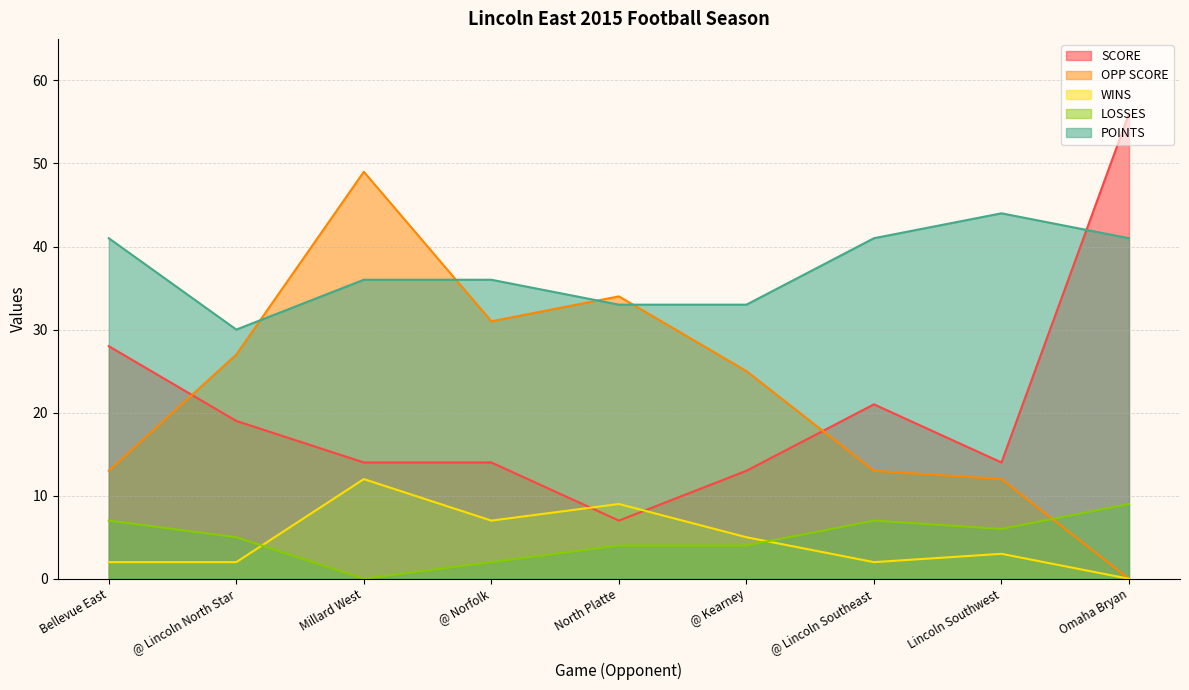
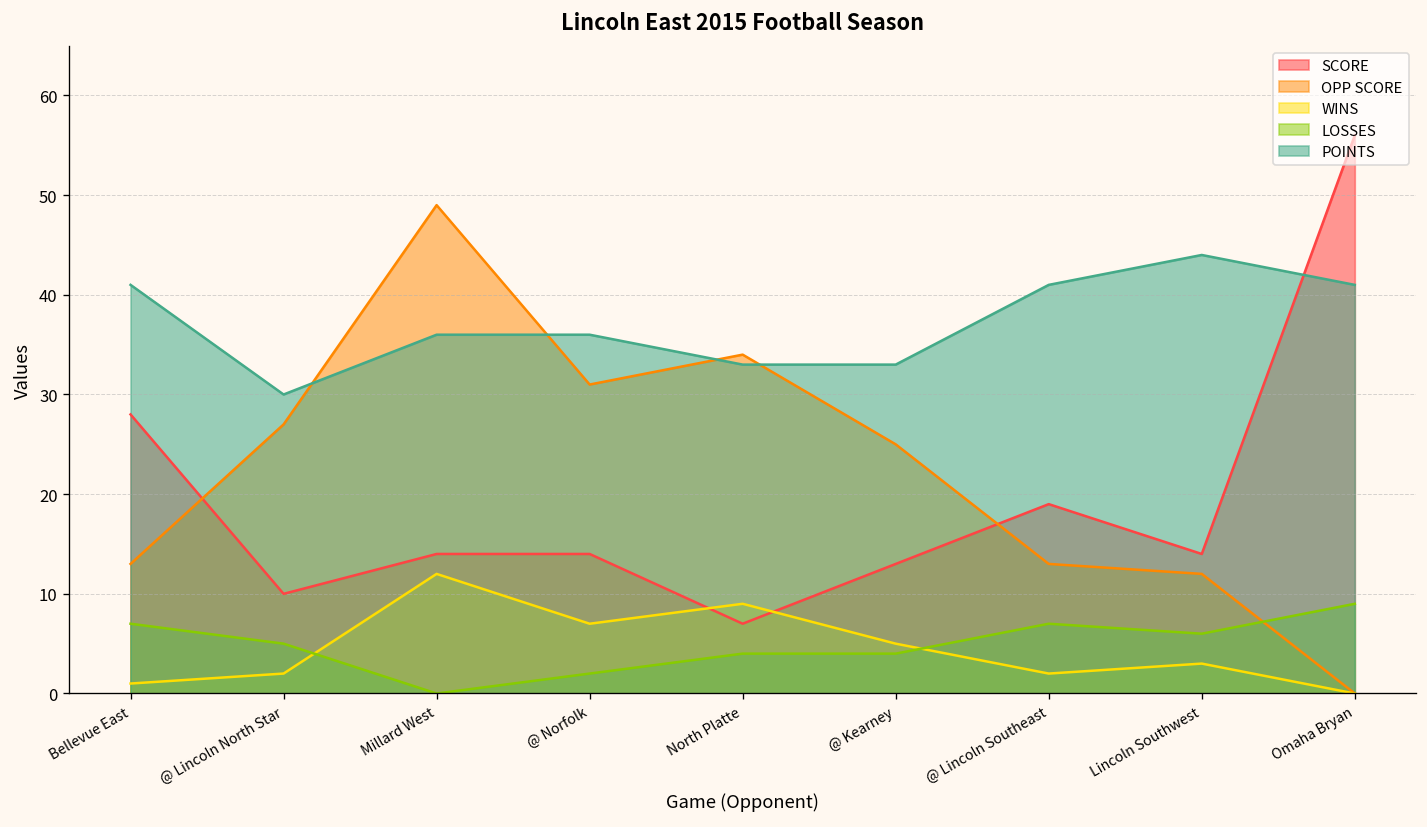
WINS, Bellevue East: 2 -> 1
SCORE, @ Lincoln North Star: 19 -> 10
SCORE, @ Lincoln Southeast: 21 -> 19
